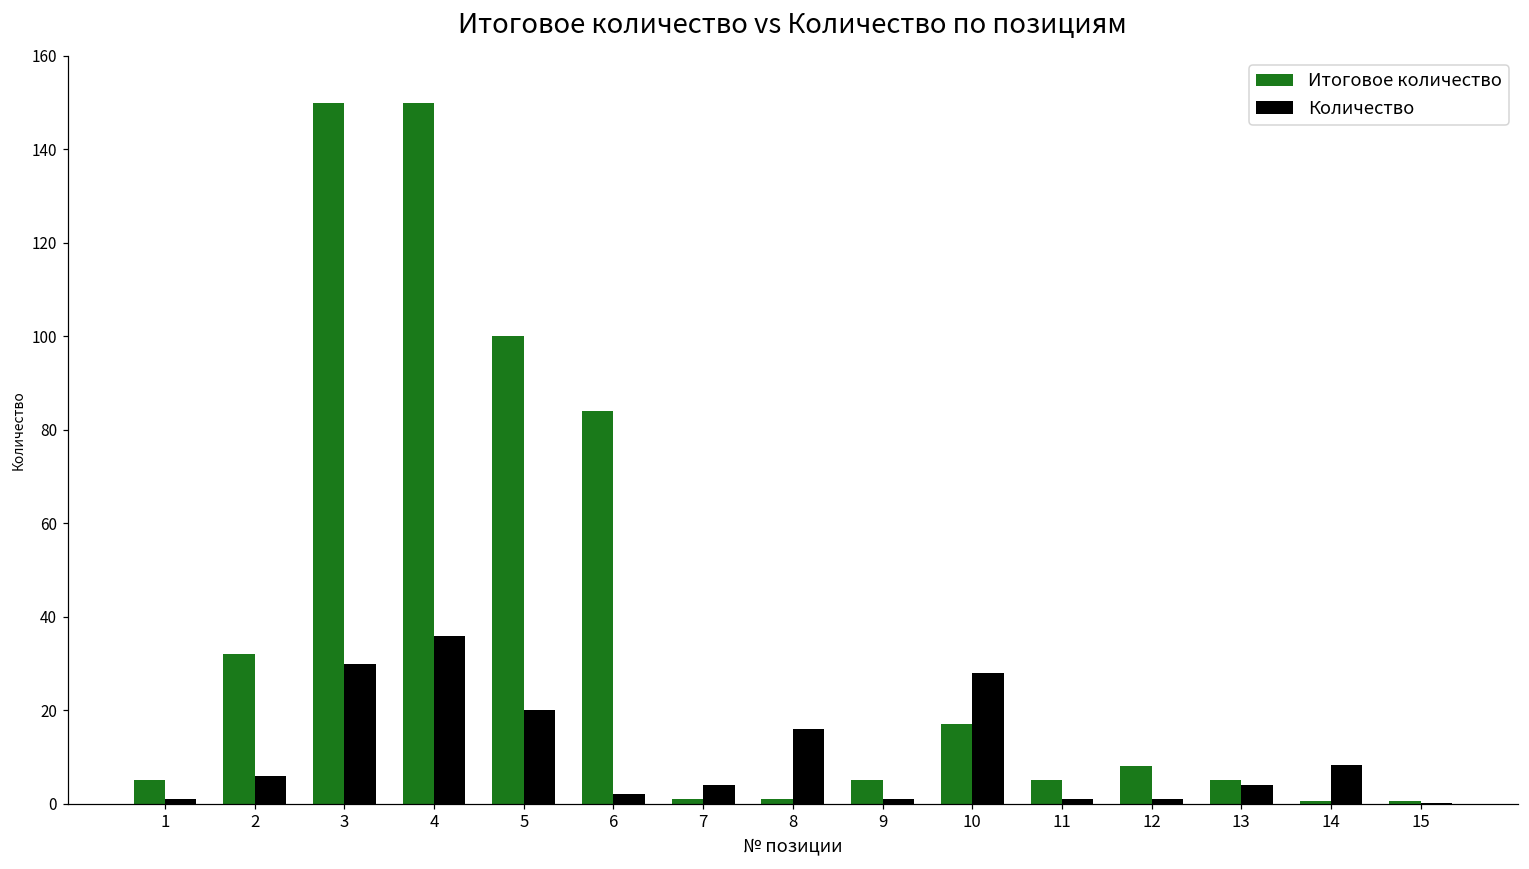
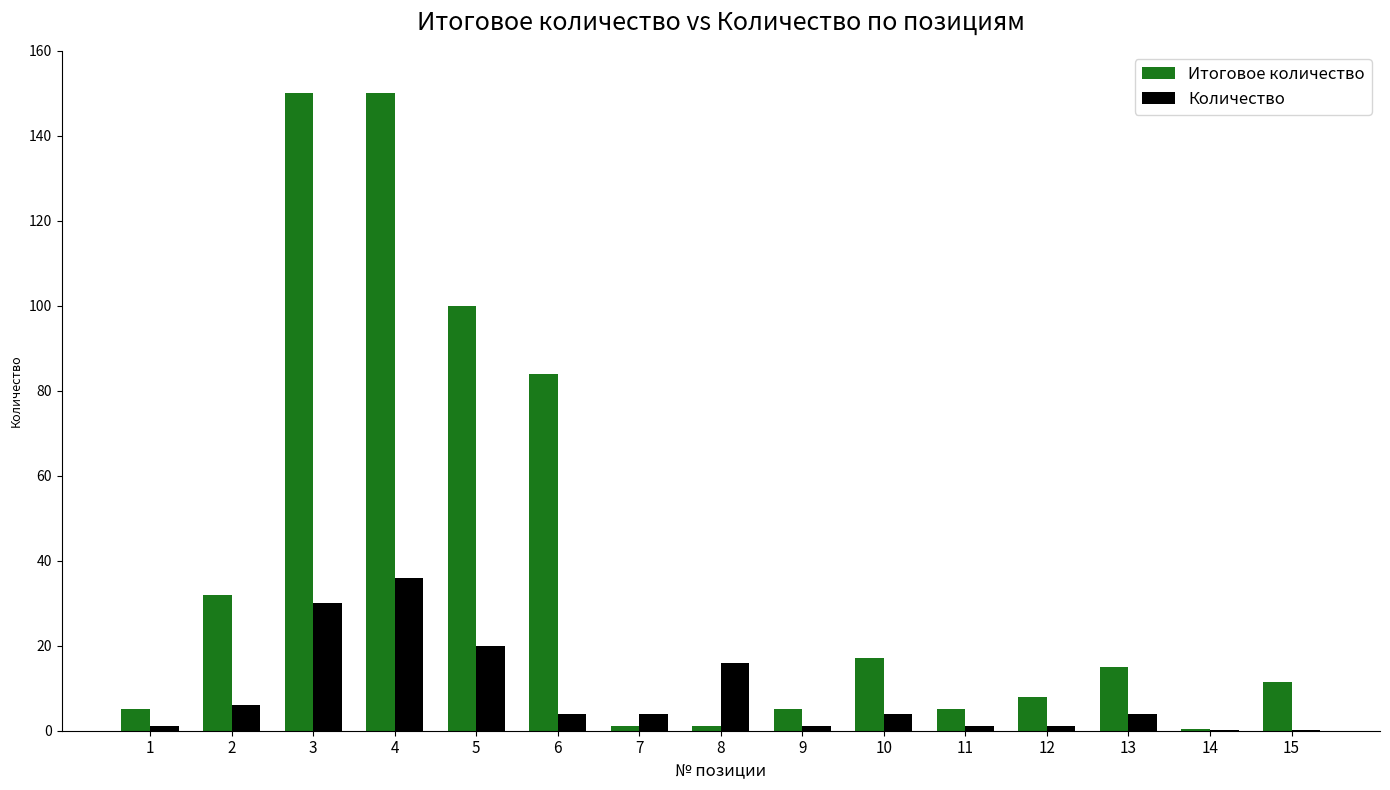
Количество, 6: 2 -> 4
Количество, 10: 28 -> 4
Итоговое количество, 13: 5 -> 15
Количество, 14: 8 -> 0
Итоговое количество, 15: 1 -> 11
